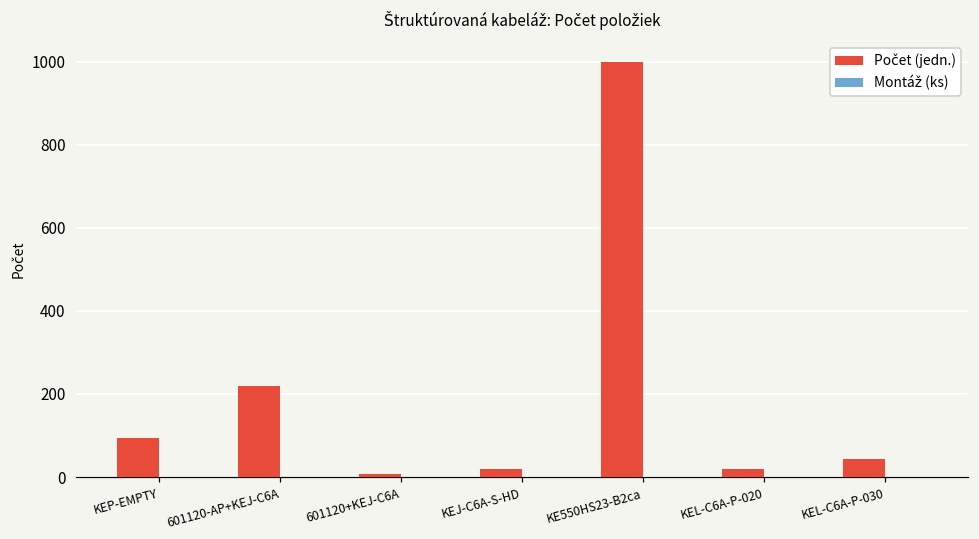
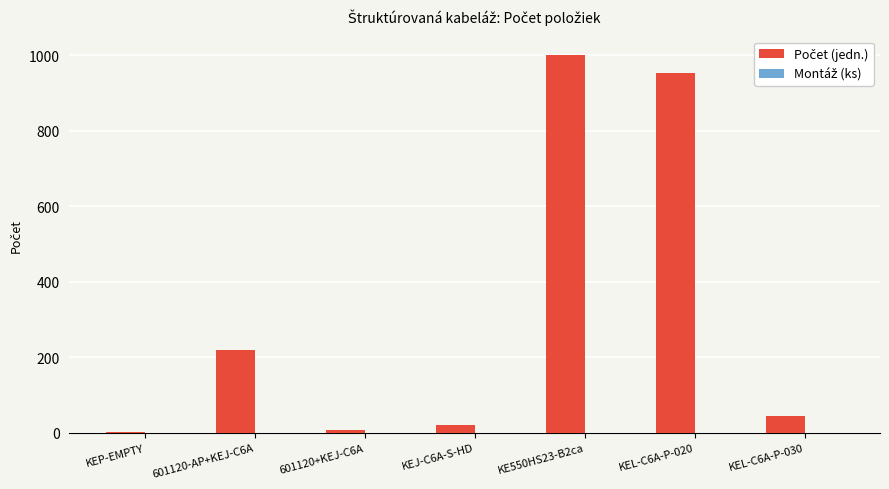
Počet (jedn.), KEP-EMPTY: 90 -> 0
Počet (jedn.), KEL-C6A-P-020: 20 -> 950
